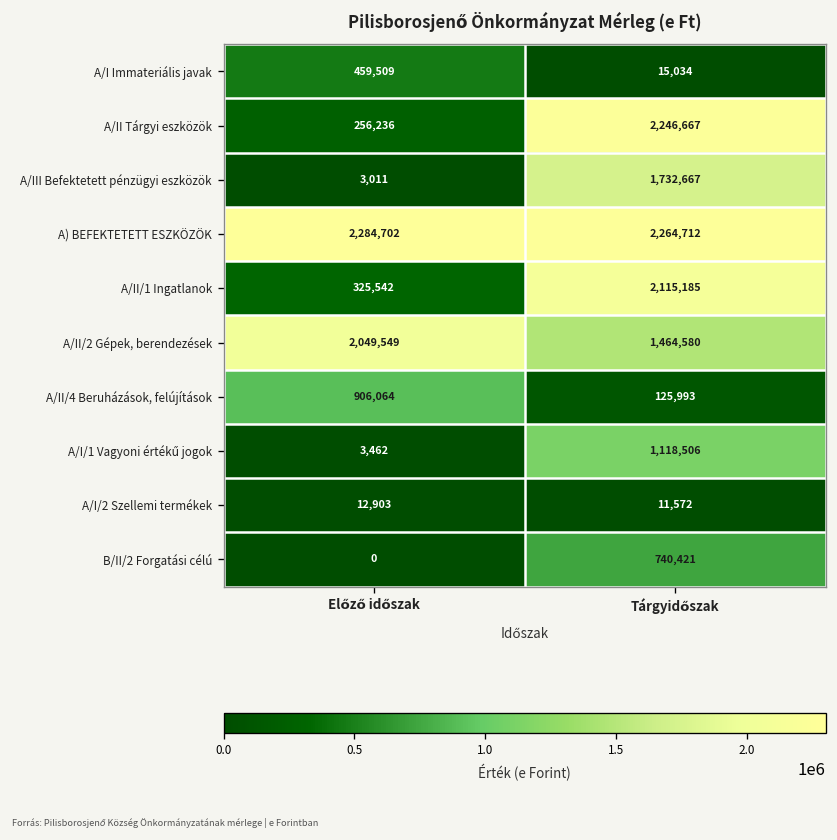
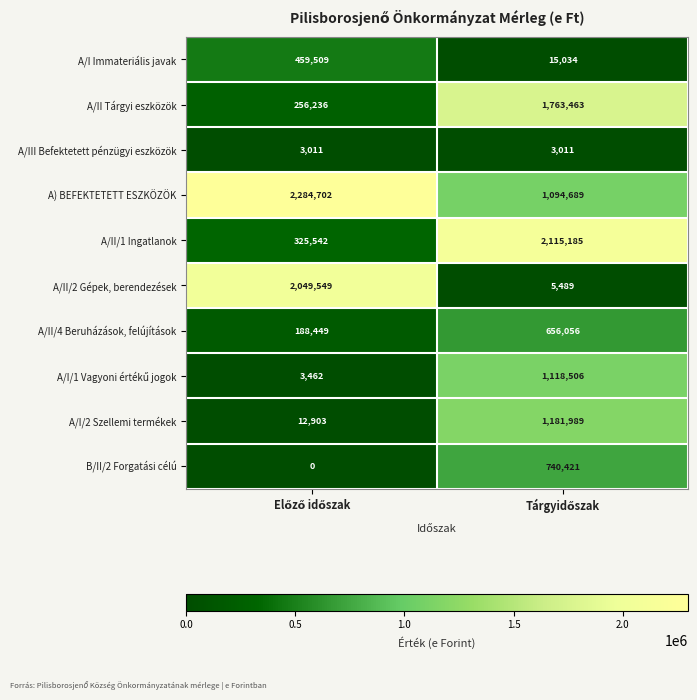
A/II Tárgyi eszközök, Tárgyidőszak: 2,246,667 -> 1,763,463
A/III Befektetett pénzügyi eszközök, Tárgyidőszak: 1,732,667 -> 3,011
A) BEFEKTETETT ESZKÖZÖK, Tárgyidőszak: 2,264,712 -> 1,094,689
A/II/2 Gépek, berendezések, Tárgyidőszak: 1,464,580 -> 5,489
A/II/4 Beruházások, felújítások, Előző időszak: 906,064 -> 188,449
A/II/4 Beruházások, felújítások, Tárgyidőszak: 125,993 -> 656,056
A/I/2 Szellemi termékek, Tárgyidőszak: 11,572 -> 1,181,989
